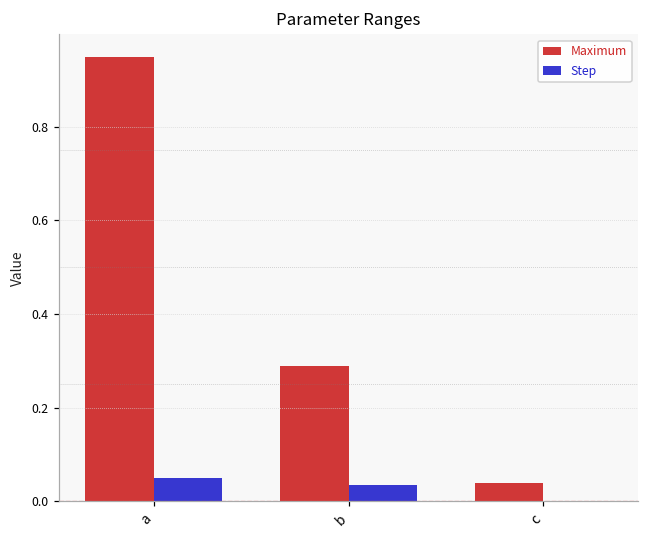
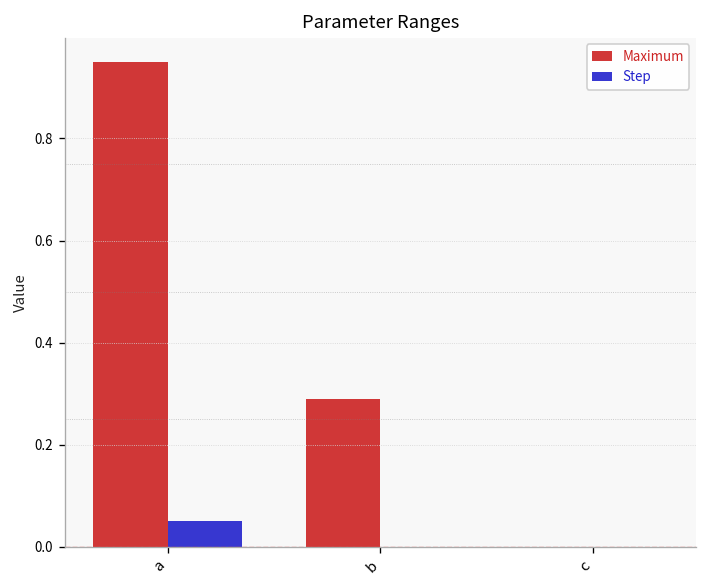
Step, b: 0.04 -> 0.00
Maximum, c: 0.04 -> 0.00
